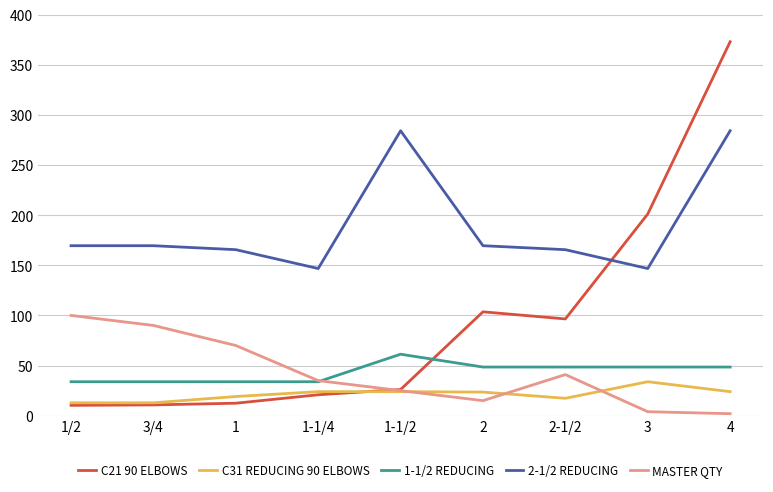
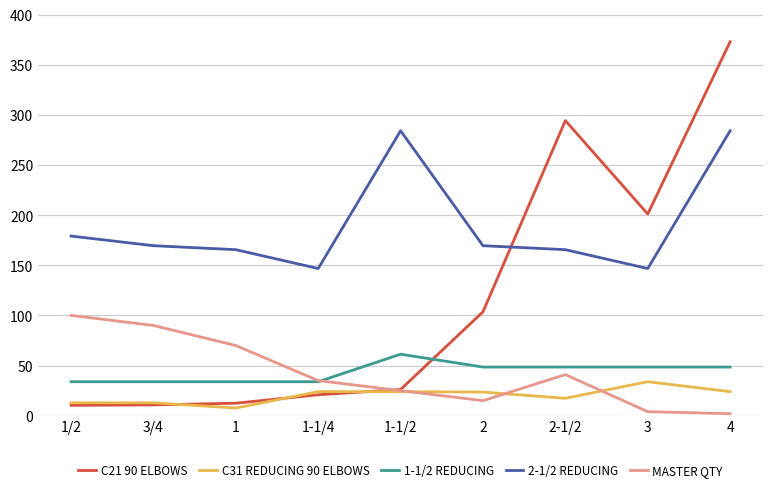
2-1/2 REDUCING, 1/2: 170 -> 179
C31 REDUCING 90 ELBOWS, 1: 19 -> 8
C21 90 ELBOWS, 2-1/2: 97 -> 294
